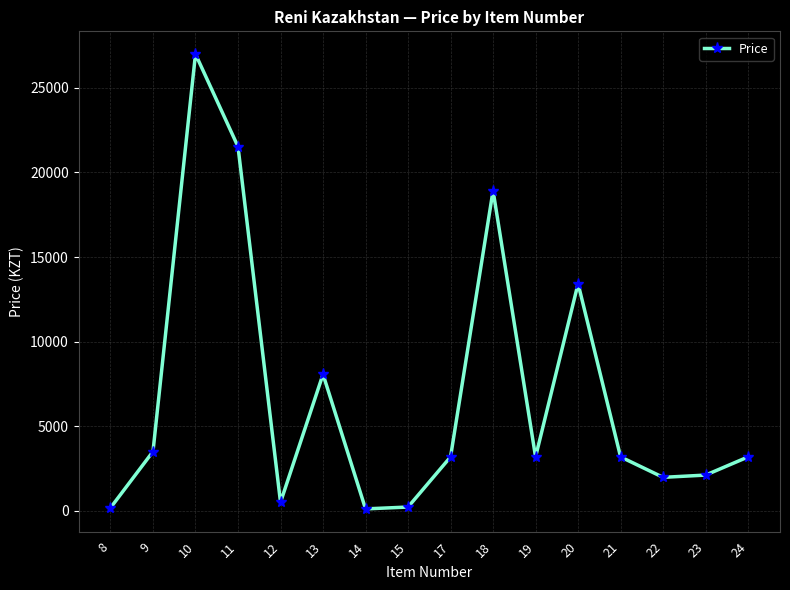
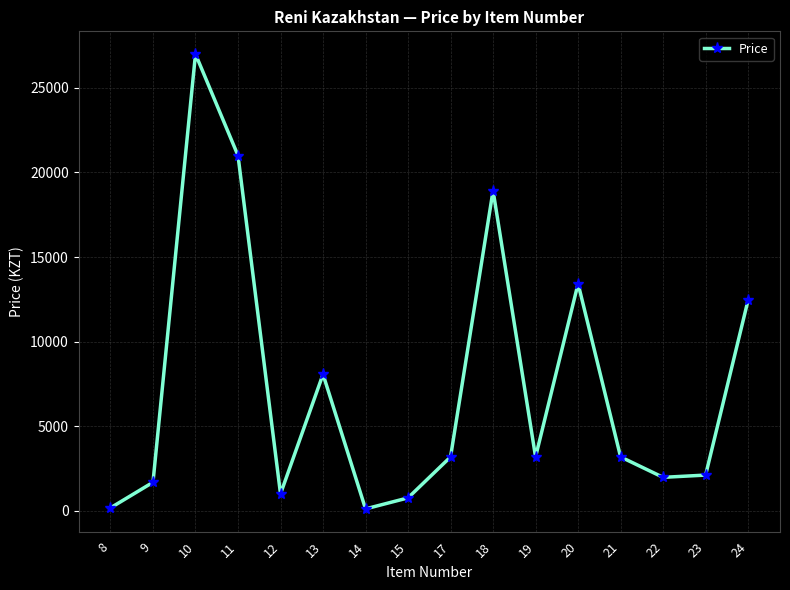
9: 3500 -> 1700
11: 21500 -> 21000
12: 500 -> 1000
15: 200 -> 800
24: 3200 -> 12500
